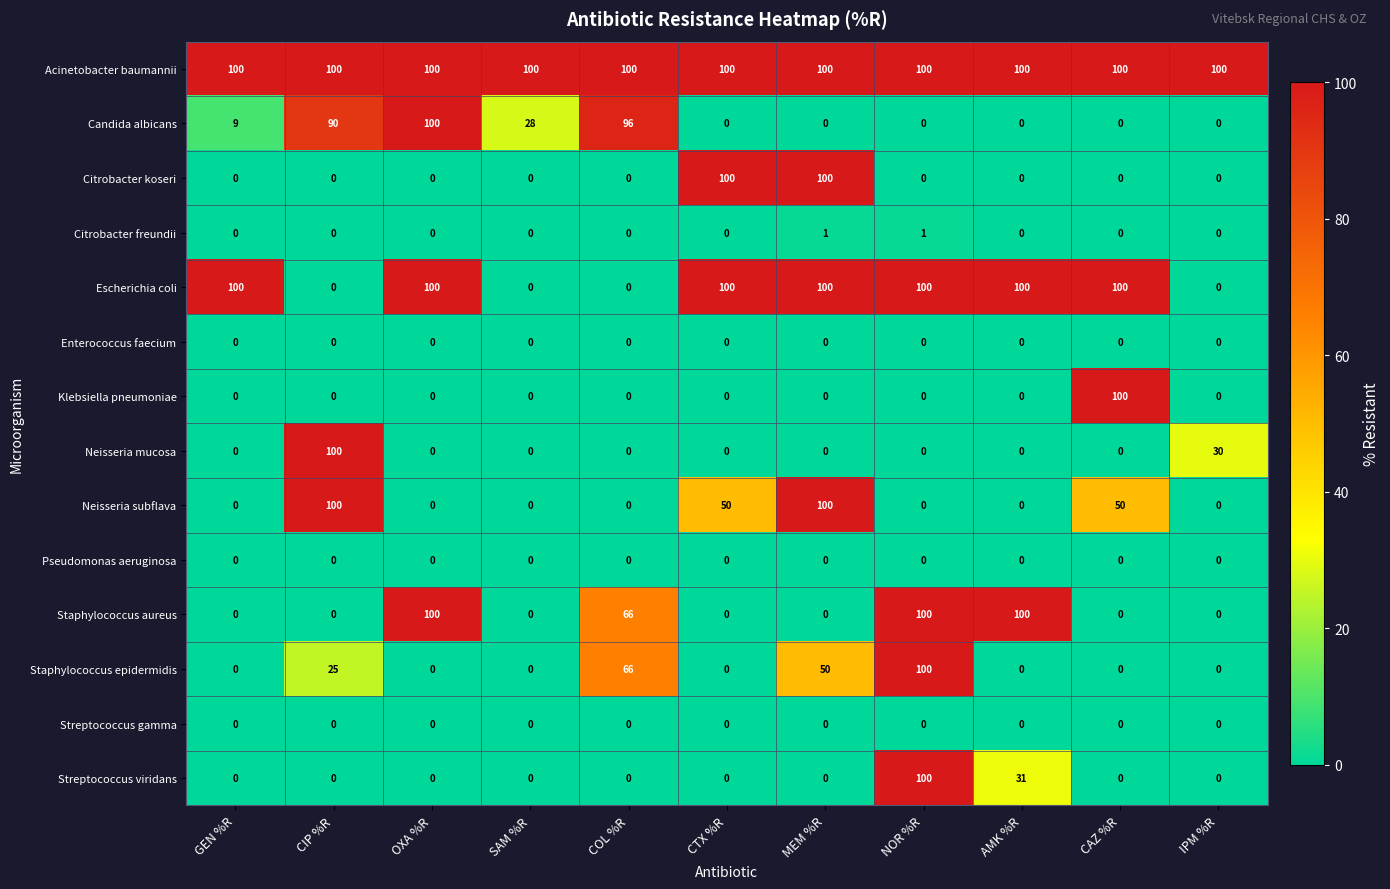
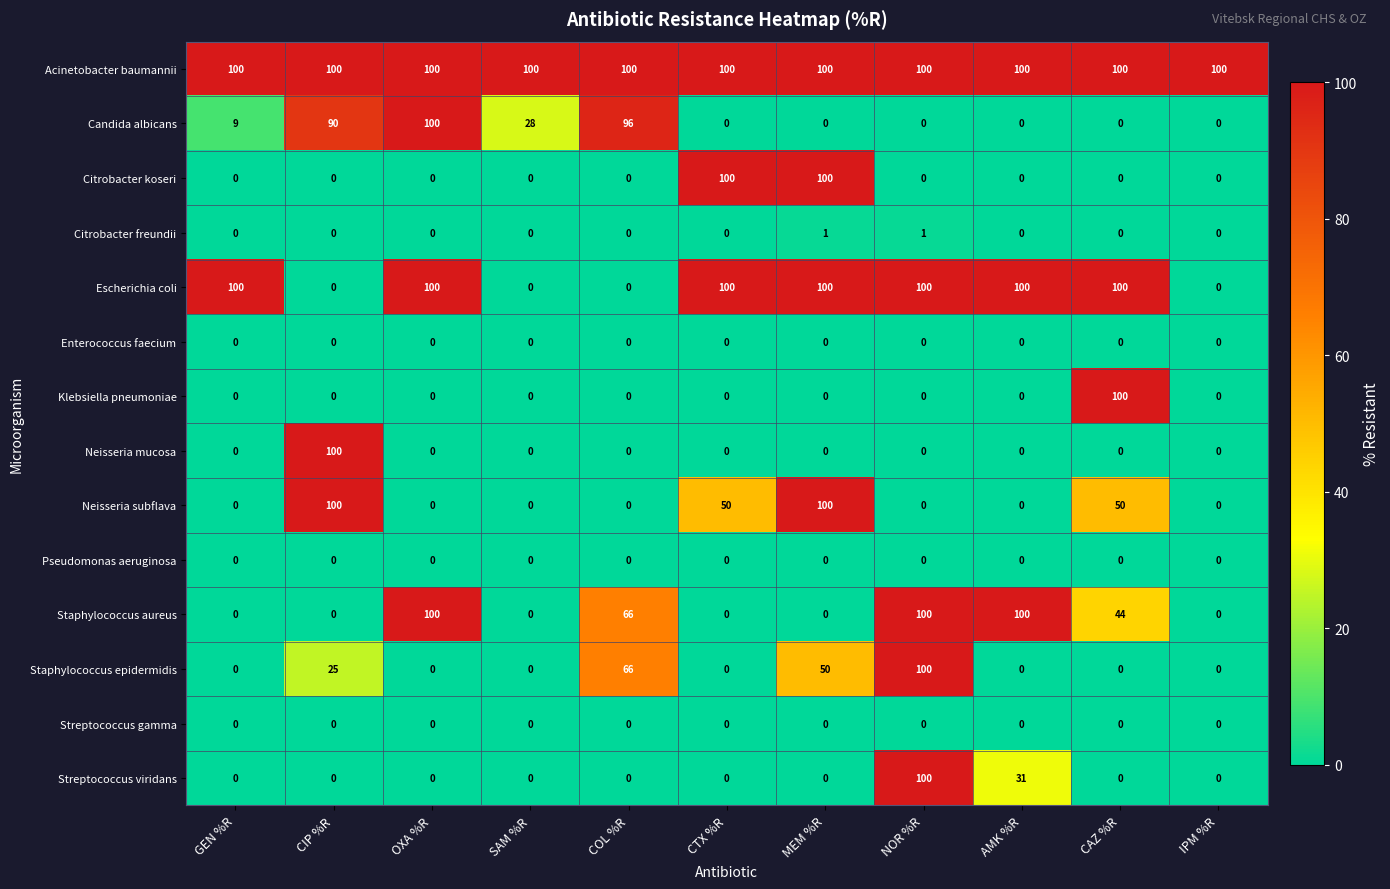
Neisseria mucosa, IPM %R: 30 -> 0
Staphylococcus aureus, CAZ %R: 0 -> 44
